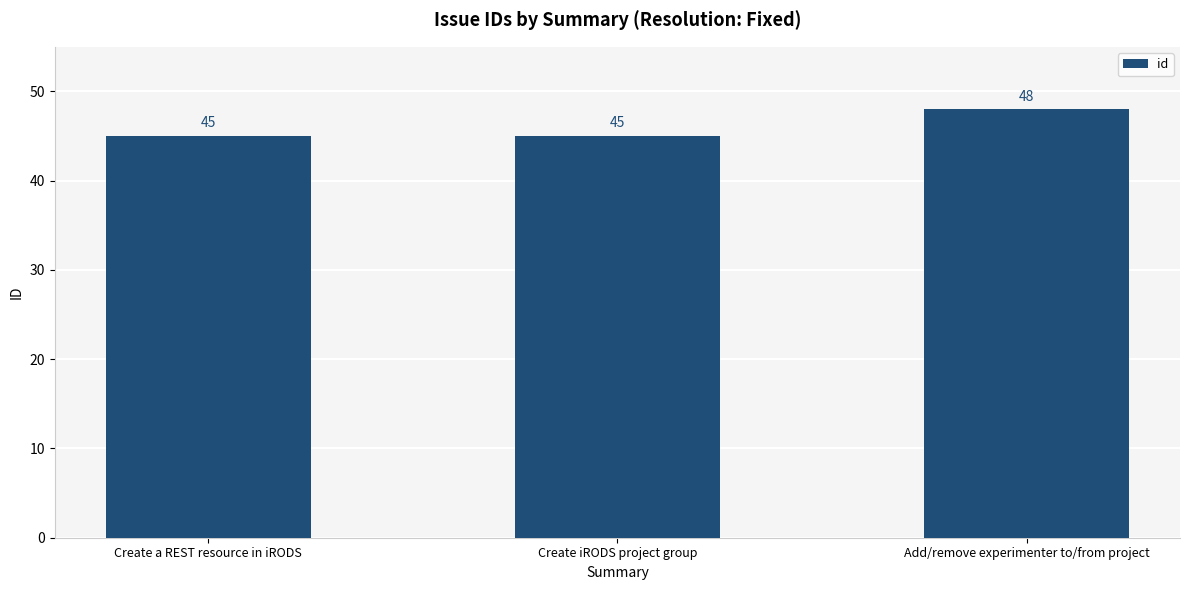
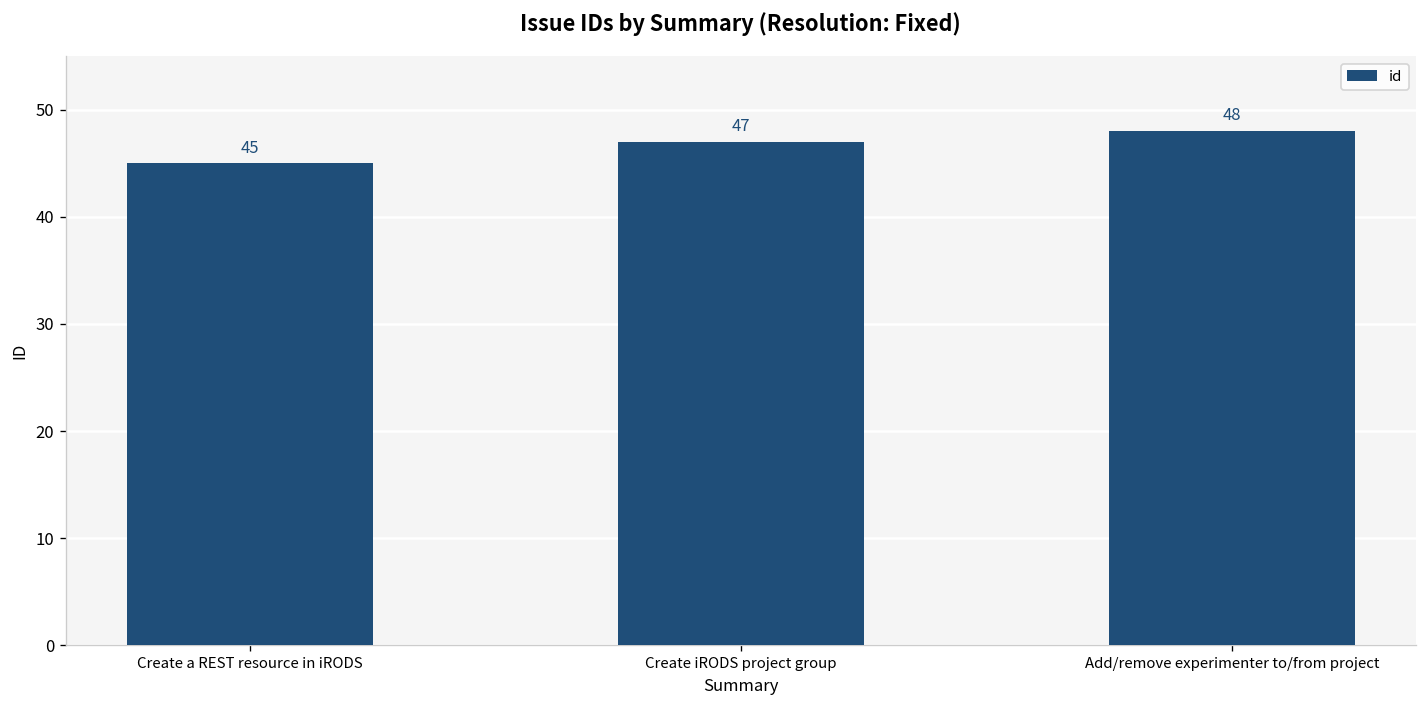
Create iRODS project group: 45 -> 47
